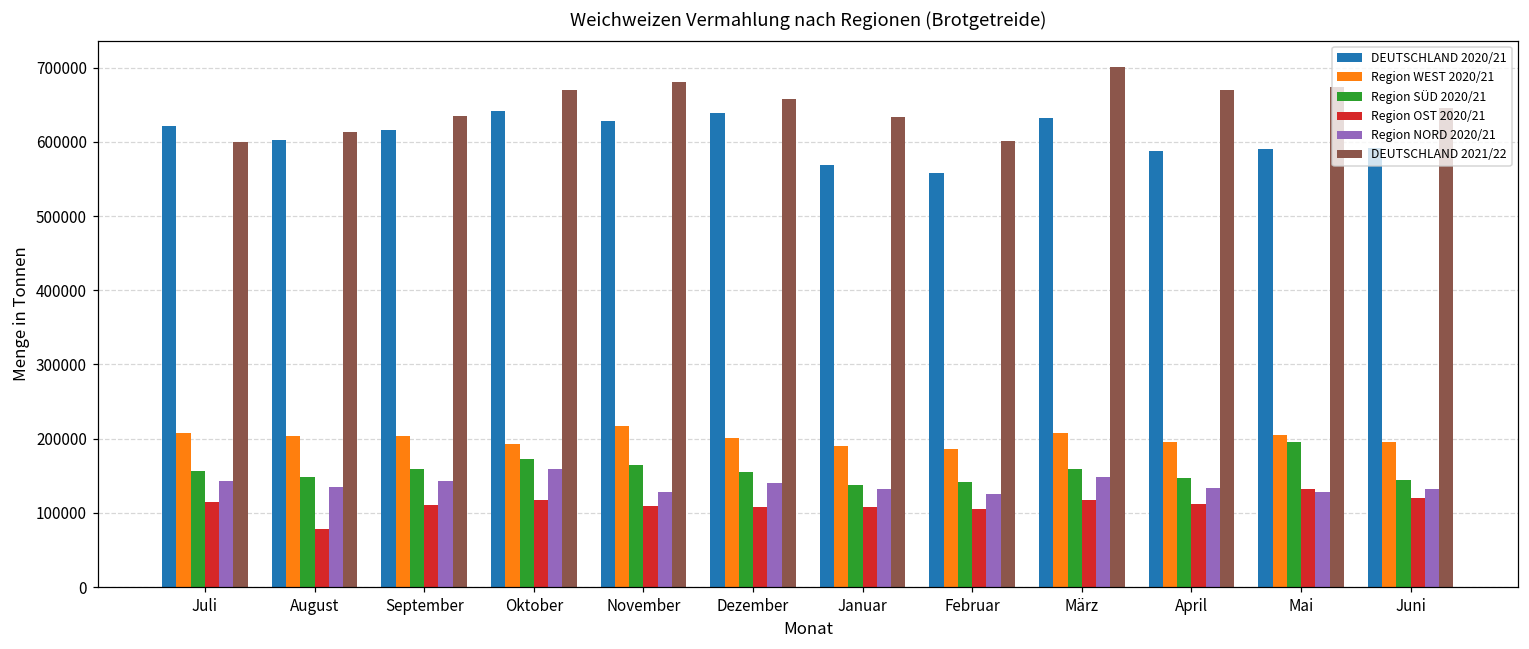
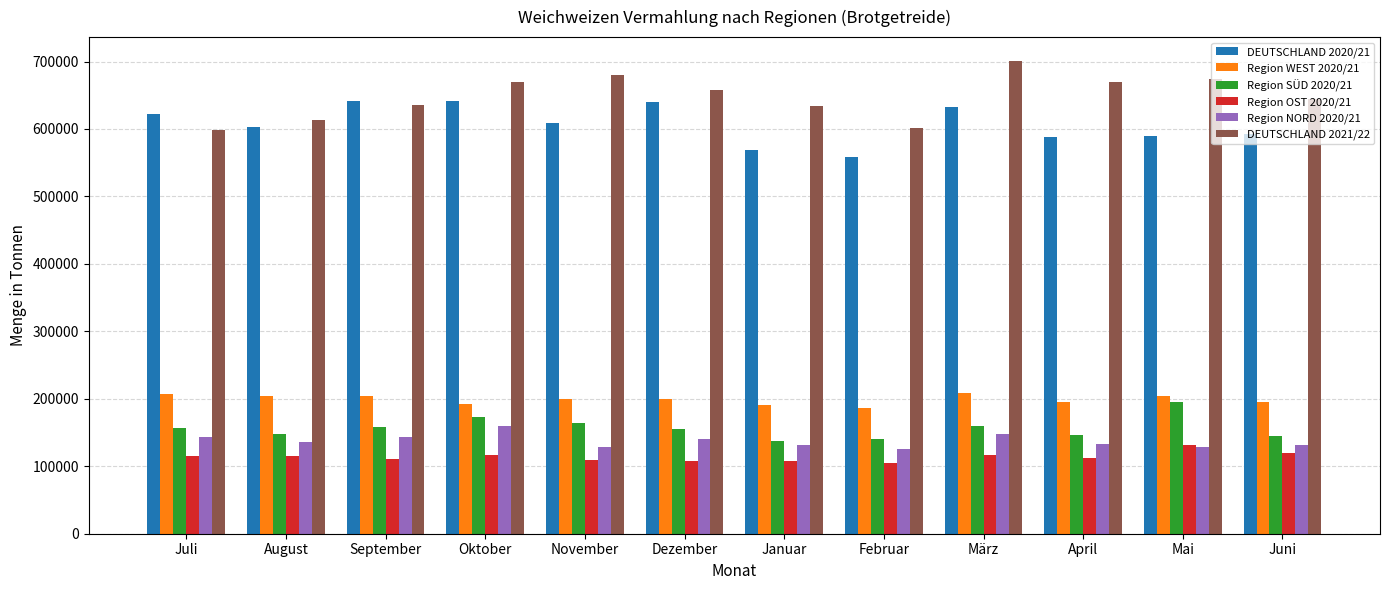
Region OST 2020/21, August: 80000 -> 120000
DEUTSCHLAND 2020/21, September: 620000 -> 640000
DEUTSCHLAND 2020/21, November: 630000 -> 610000
Region WEST 2020/21, November: 220000 -> 200000
